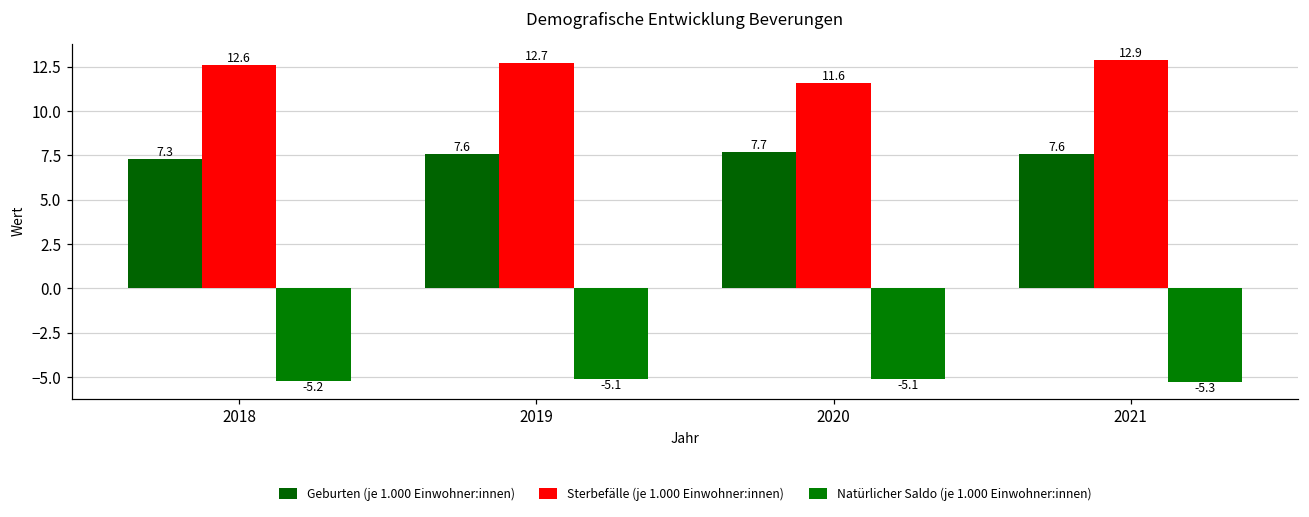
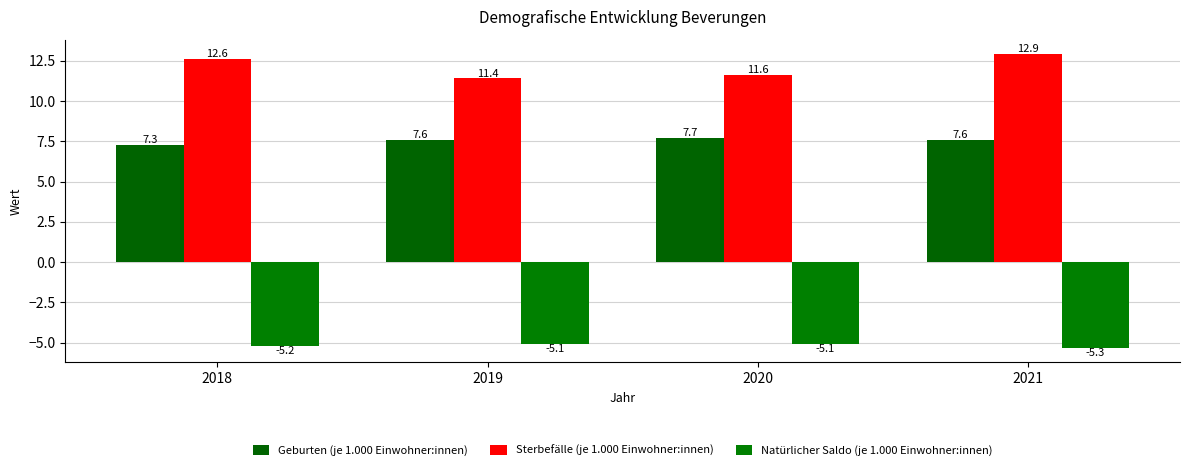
Sterbefälle (je 1.000 Einwohner:innen), 2019: 12.7 -> 11.4
